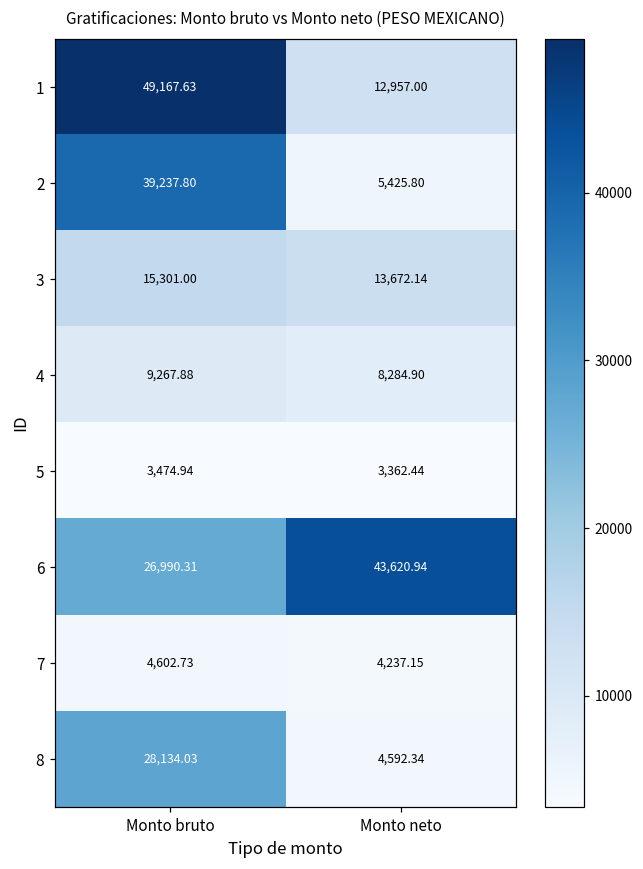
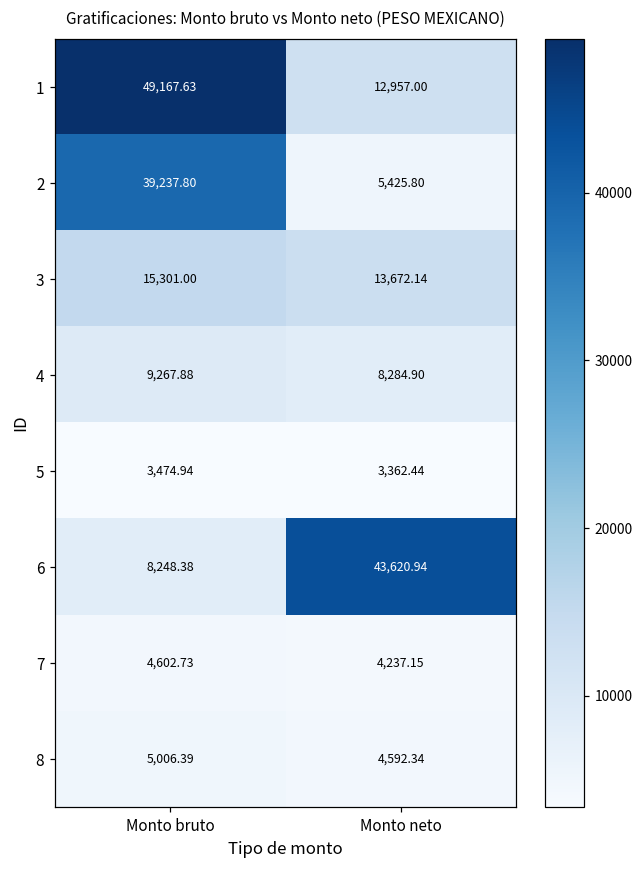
6, Monto bruto: 26,990.31 -> 8,248.38
8, Monto bruto: 28,134.03 -> 5,006.39
